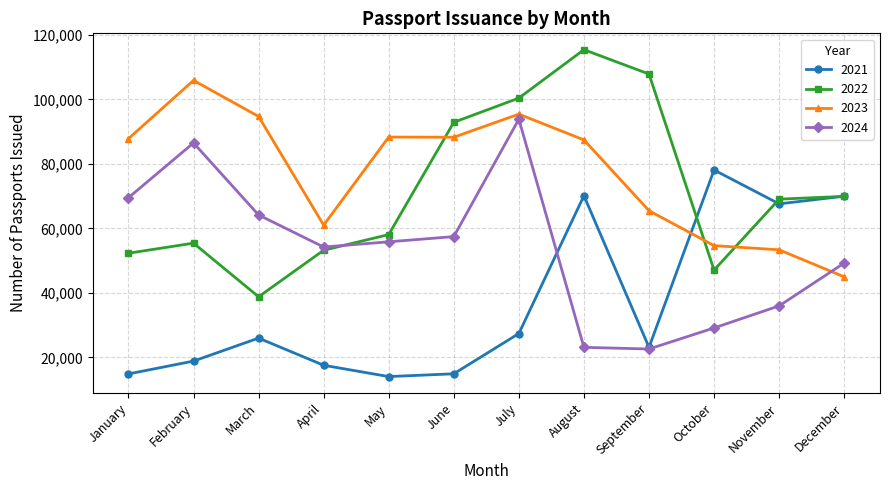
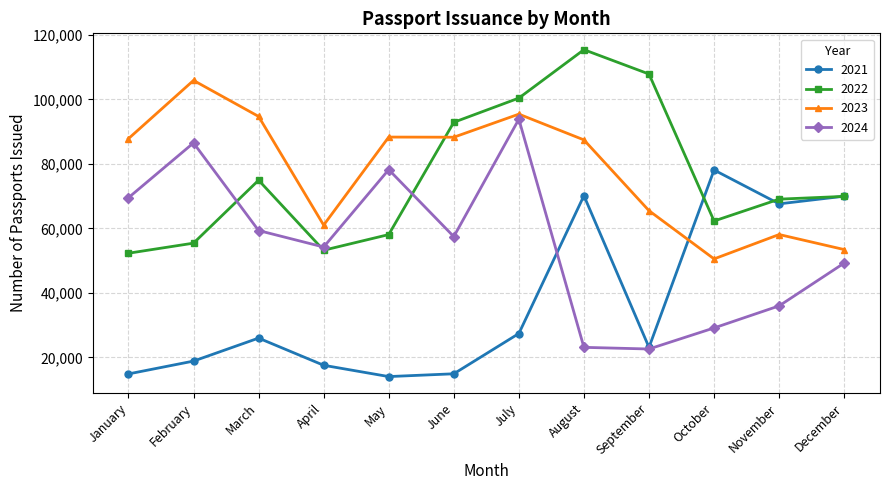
2022, March: 39,000 -> 75,000
2024, March: 64,000 -> 59,000
2024, May: 56,000 -> 78,000
2022, October: 47,000 -> 62,000
2023, October: 55,000 -> 51,000
2023, November: 53,000 -> 58,000
2023, December: 45,000 -> 53,000
